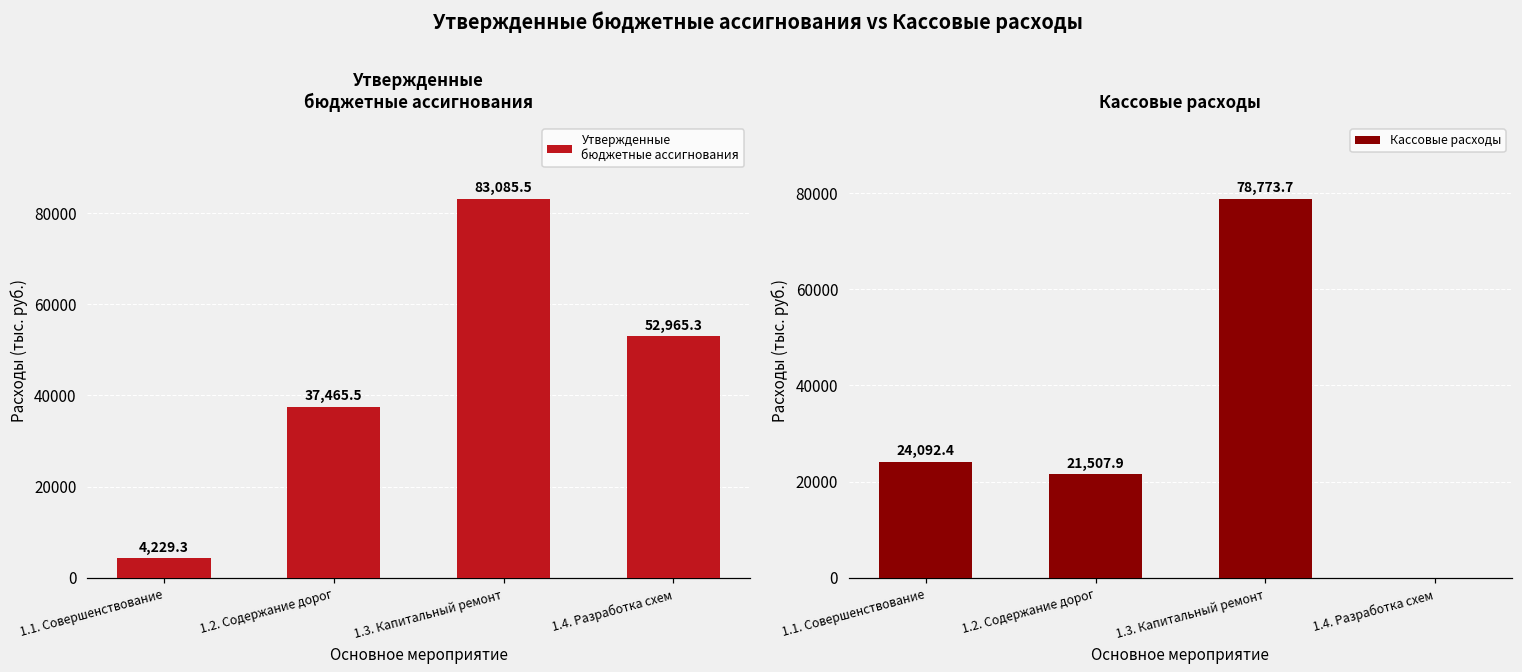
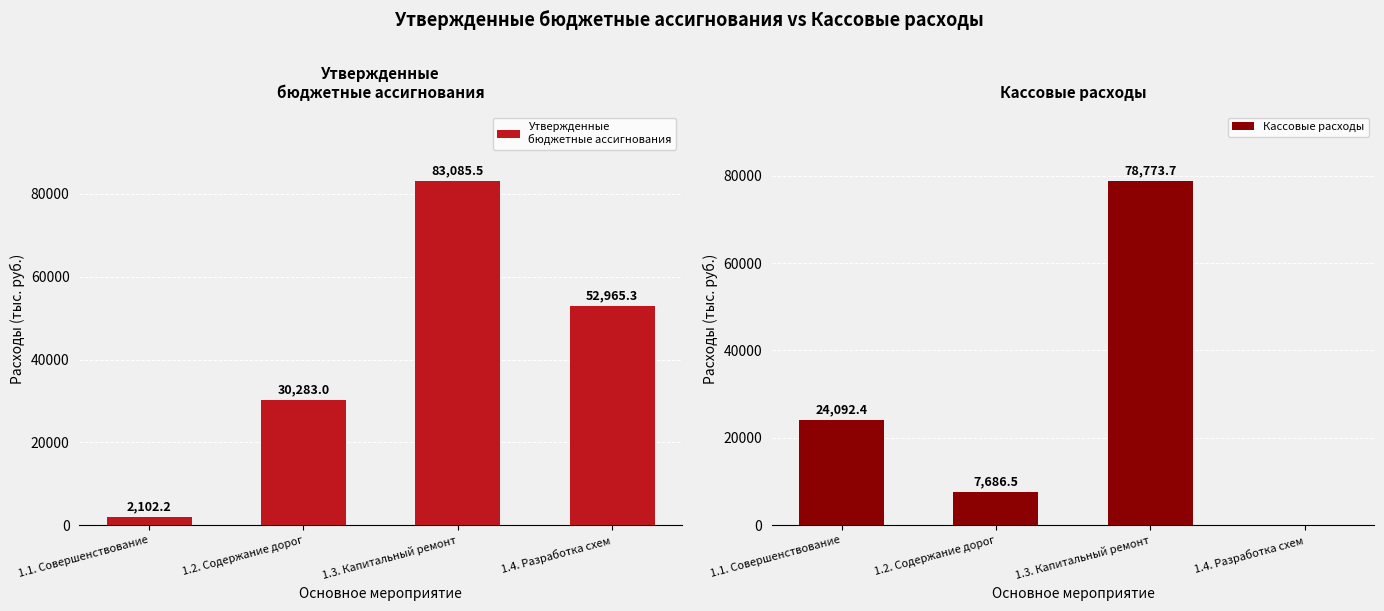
Утвержденные бюджетные ассигнования, 1.1. Совершенствование: 4,229.3 -> 2,102.2
Утвержденные бюджетные ассигнования, 1.2. Содержание дорог: 37,465.5 -> 30,283.0
Кассовые расходы, 1.2. Содержание дорог: 21,507.9 -> 7,686.5
